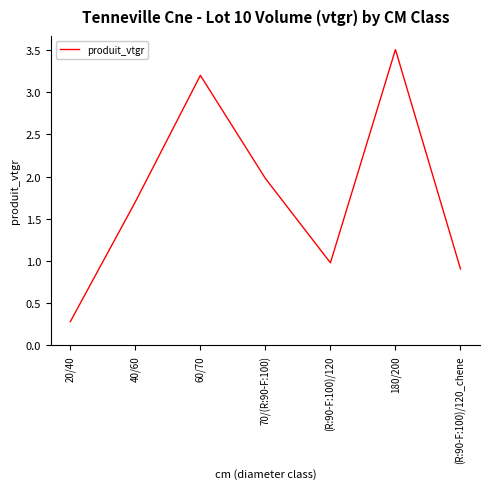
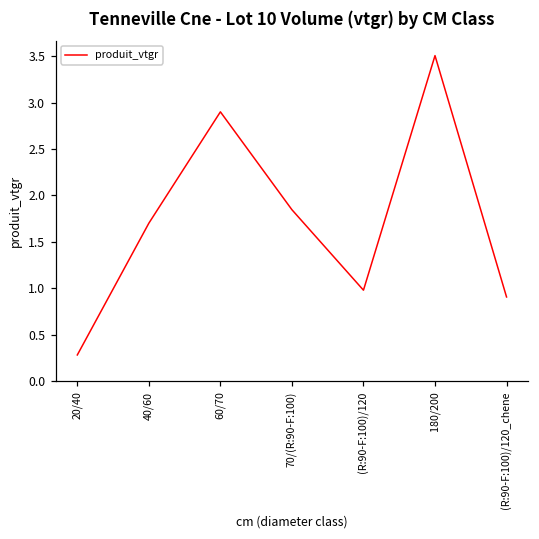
60/70: 3.2 -> 2.9
70/(R:90-F:100): 2.0 -> 1.8
